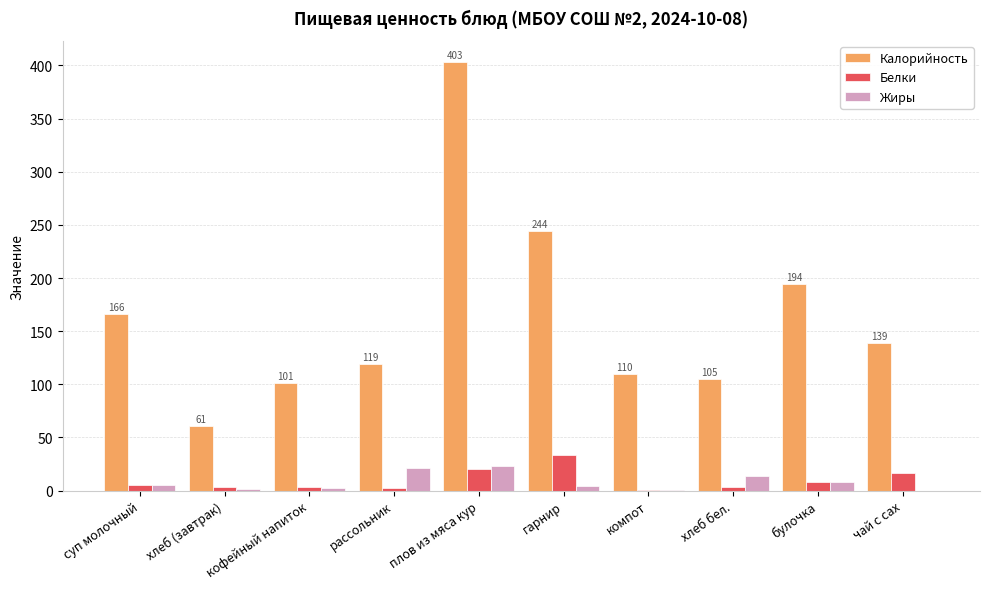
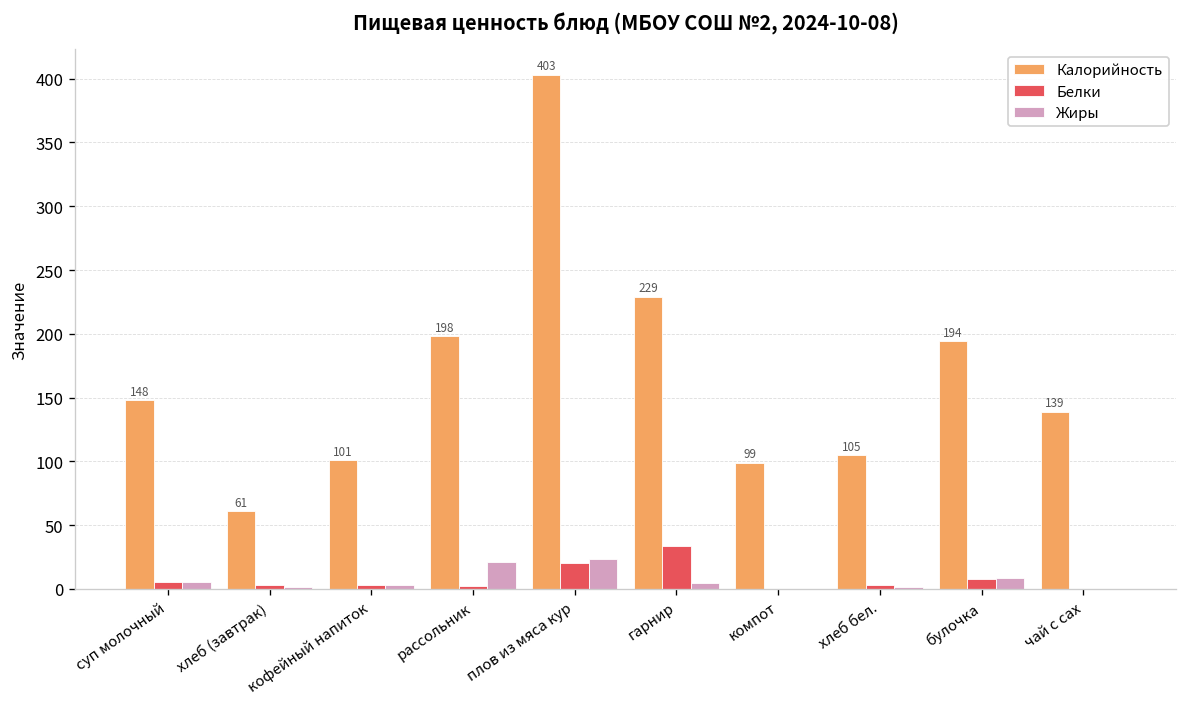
Калорийность, суп молочный: 166 -> 148
Калорийность, рассольник: 119 -> 198
Калорийность, гарнир: 244 -> 229
Калорийность, компот: 110 -> 99
Жиры, хлеб бел.: 14 -> 1
Белки, чай с сах: 17 -> 0
